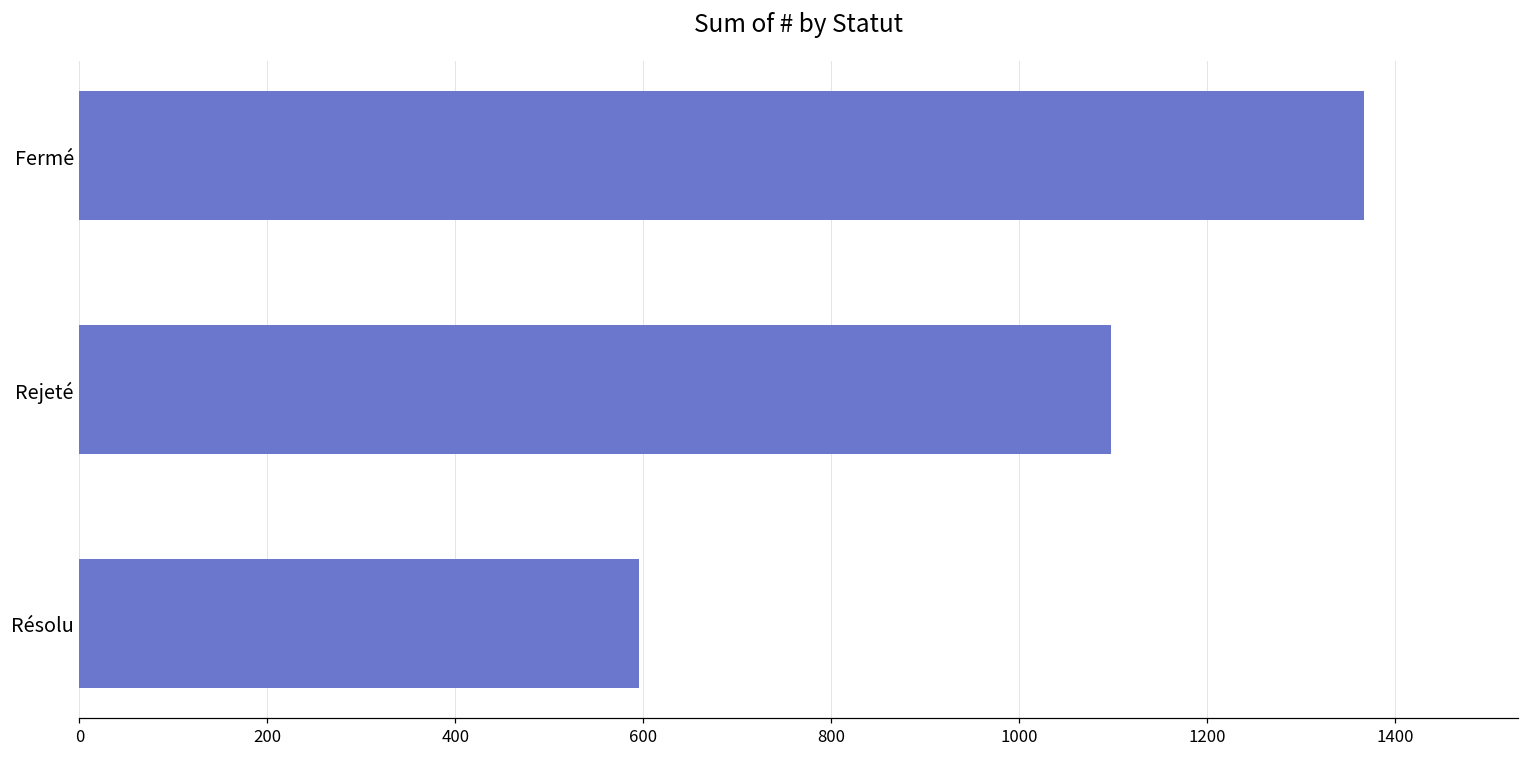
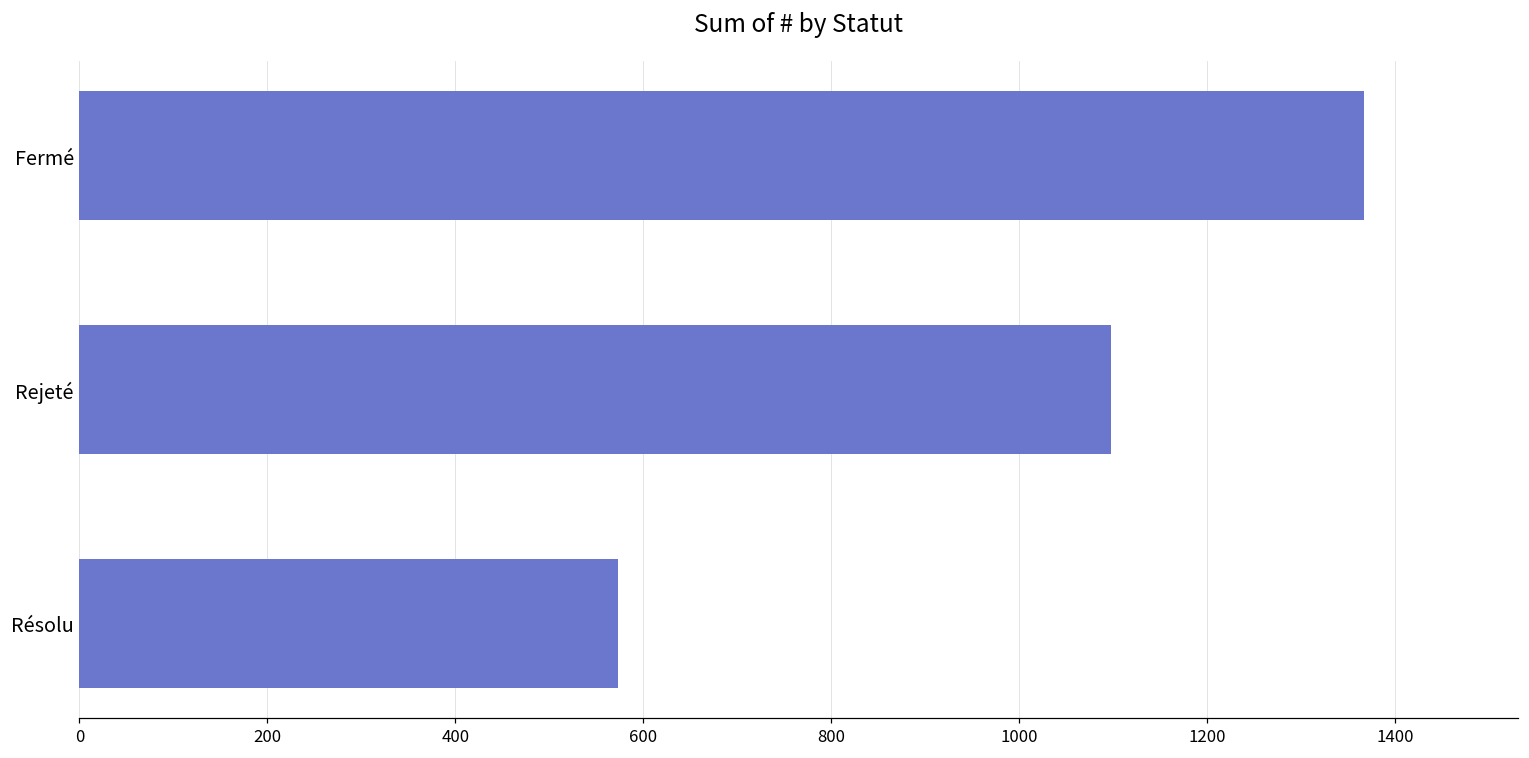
Résolu: 600 -> 570
